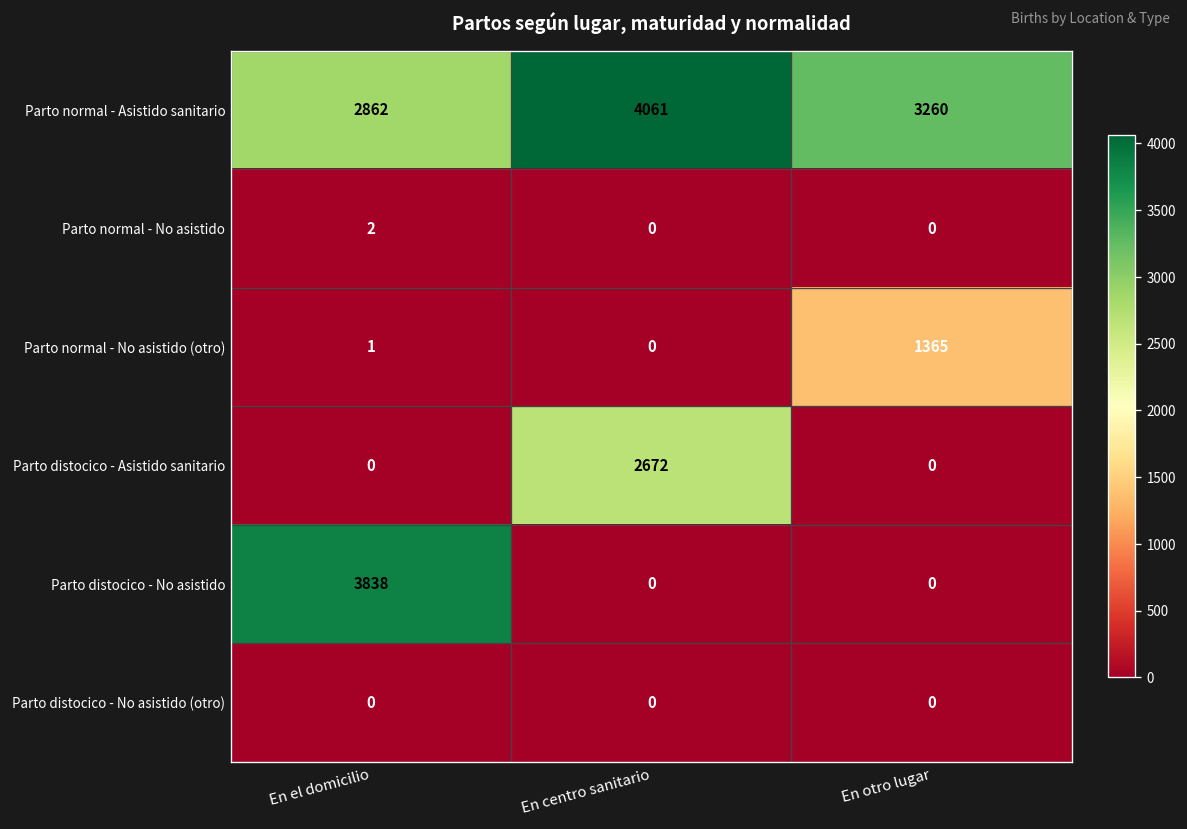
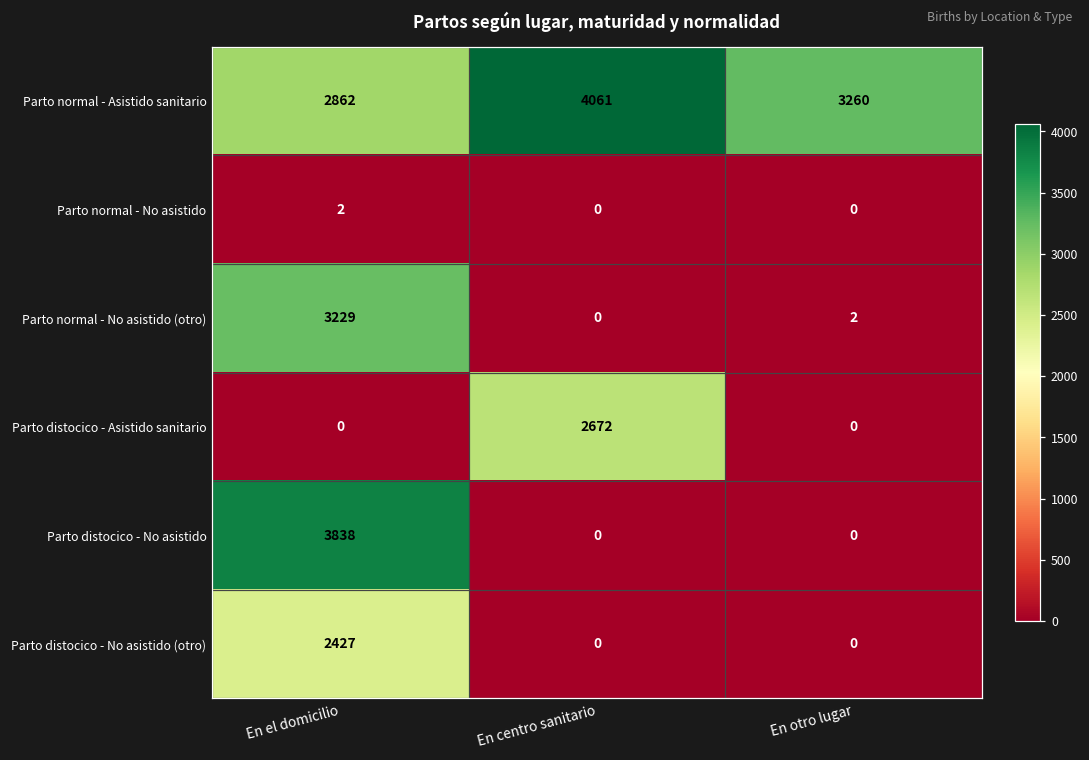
Parto normal - No asistido (otro), En el domicilio: 1 -> 3229
Parto normal - No asistido (otro), En otro lugar: 1365 -> 2
Parto distocico - No asistido (otro), En el domicilio: 0 -> 2427
